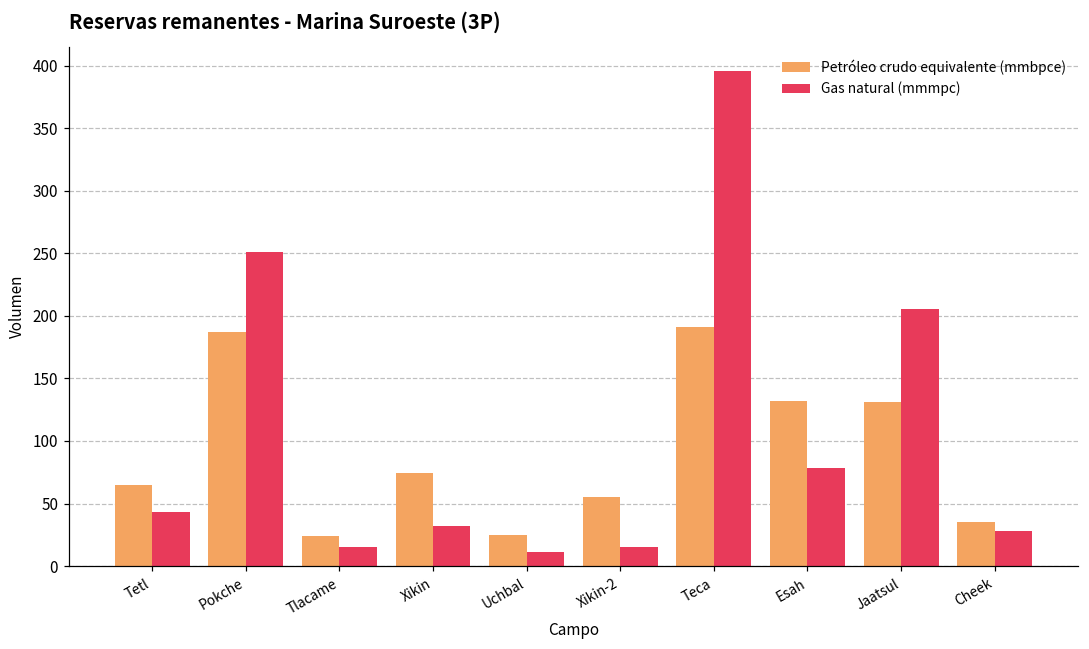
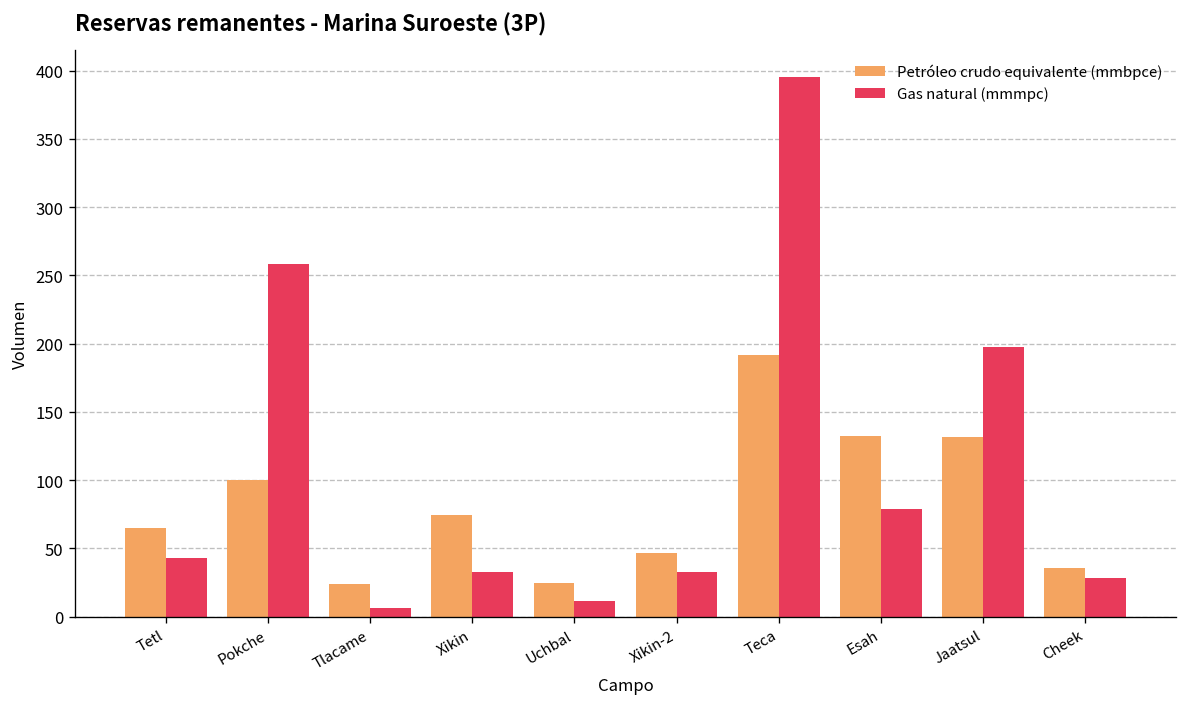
Petróleo crudo equivalente (mmbpce), Pokche: 187 -> 100
Gas natural (mmmpc), Pokche: 251 -> 258
Gas natural (mmmpc), Tlacame: 15 -> 6
Petróleo crudo equivalente (mmbpce), Xikin-2: 55 -> 47
Gas natural (mmmpc), Xikin-2: 16 -> 33
Gas natural (mmmpc), Jaatsul: 206 -> 197
